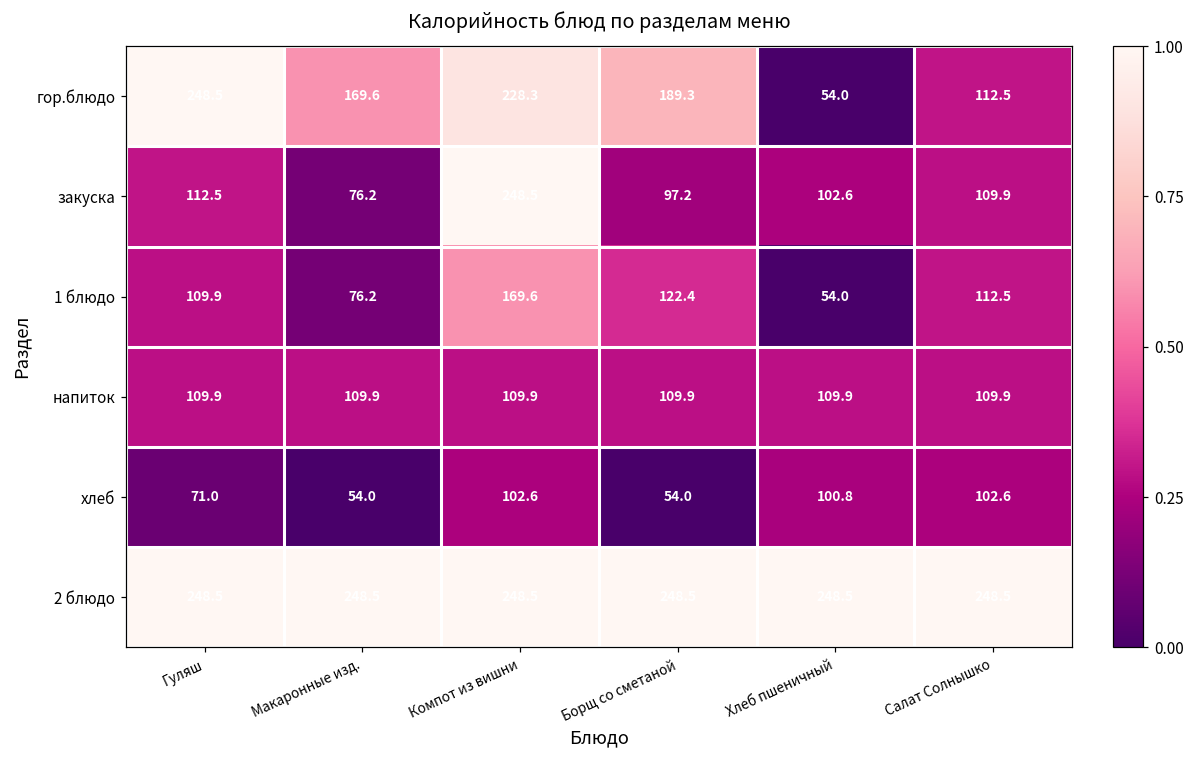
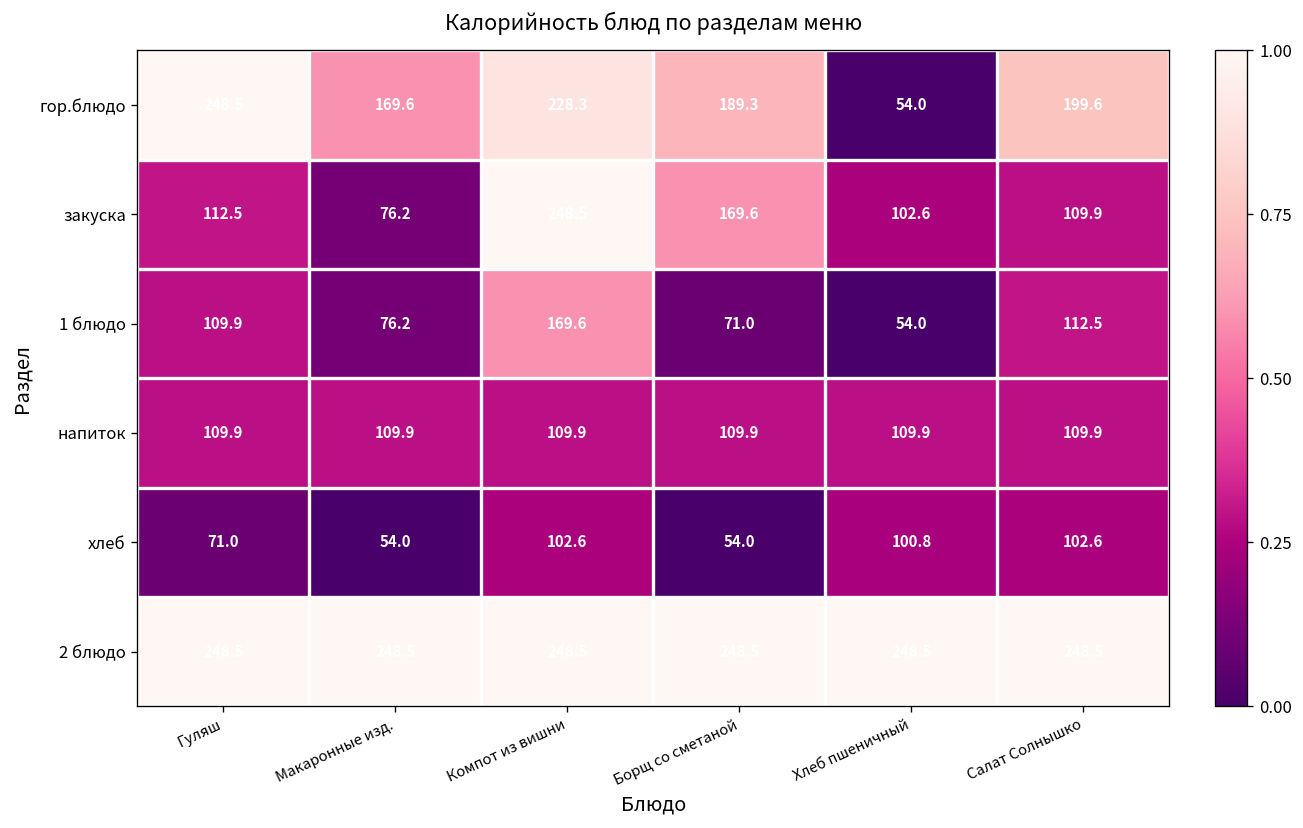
гор.блюдо, Салат Солнышко: 112.5 -> 199.6
закуска, Борщ со сметаной: 97.2 -> 169.6
1 блюдо, Борщ со сметаной: 122.4 -> 71.0
